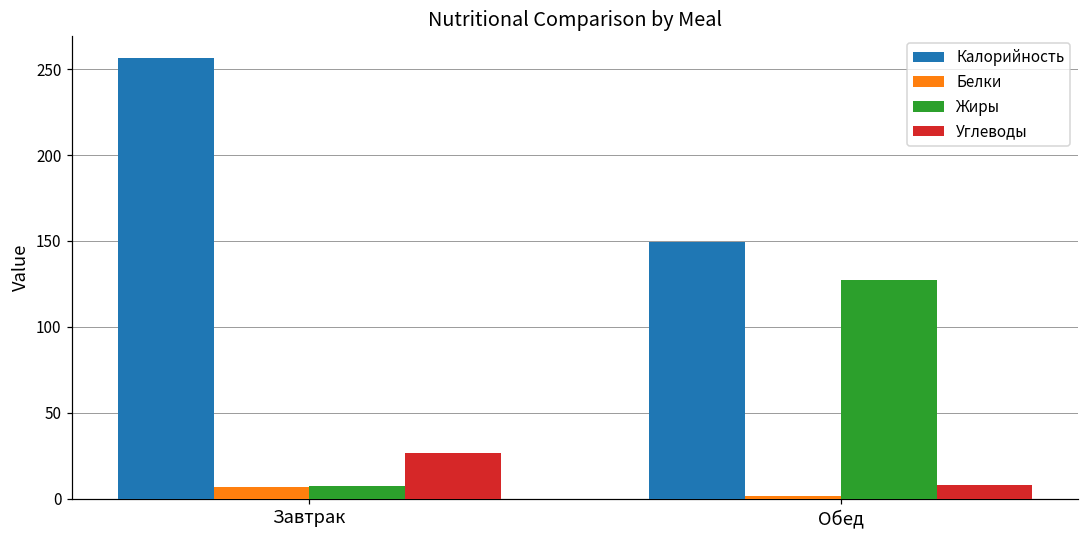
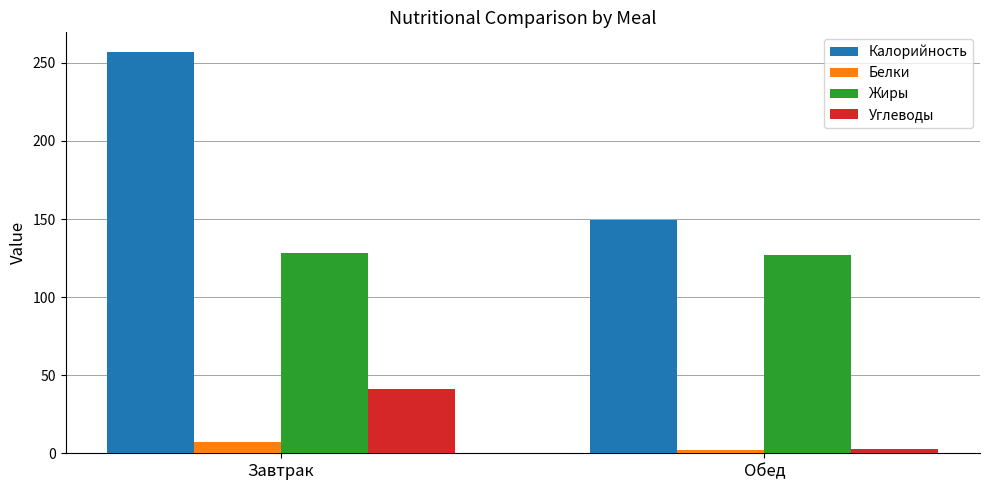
Жиры, Завтрак: 7 -> 128
Углеводы, Завтрак: 26 -> 41
Углеводы, Обед: 8 -> 3
